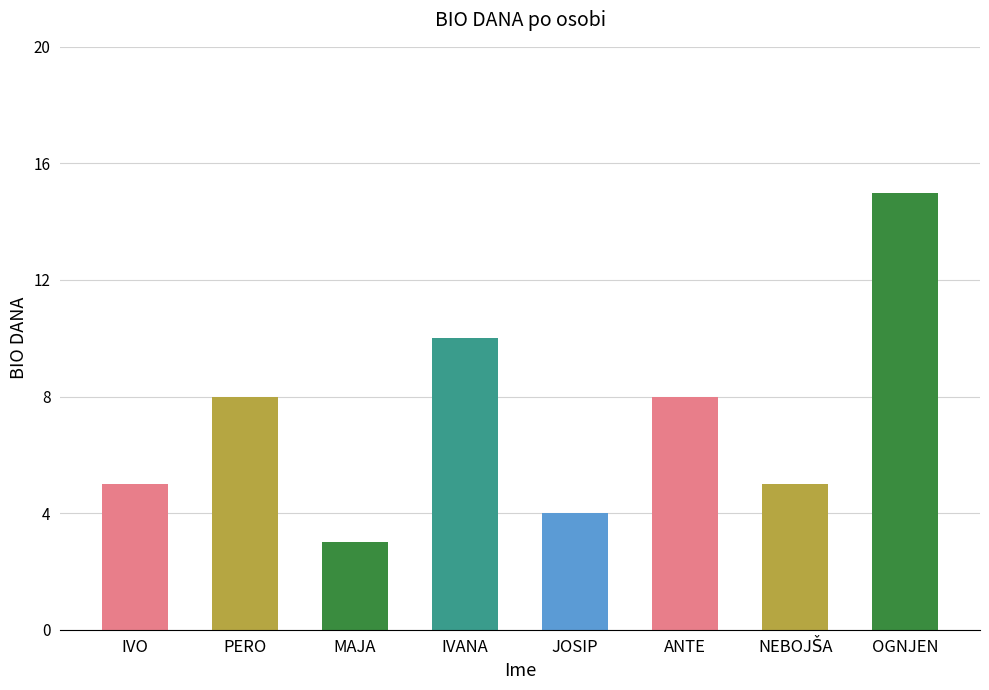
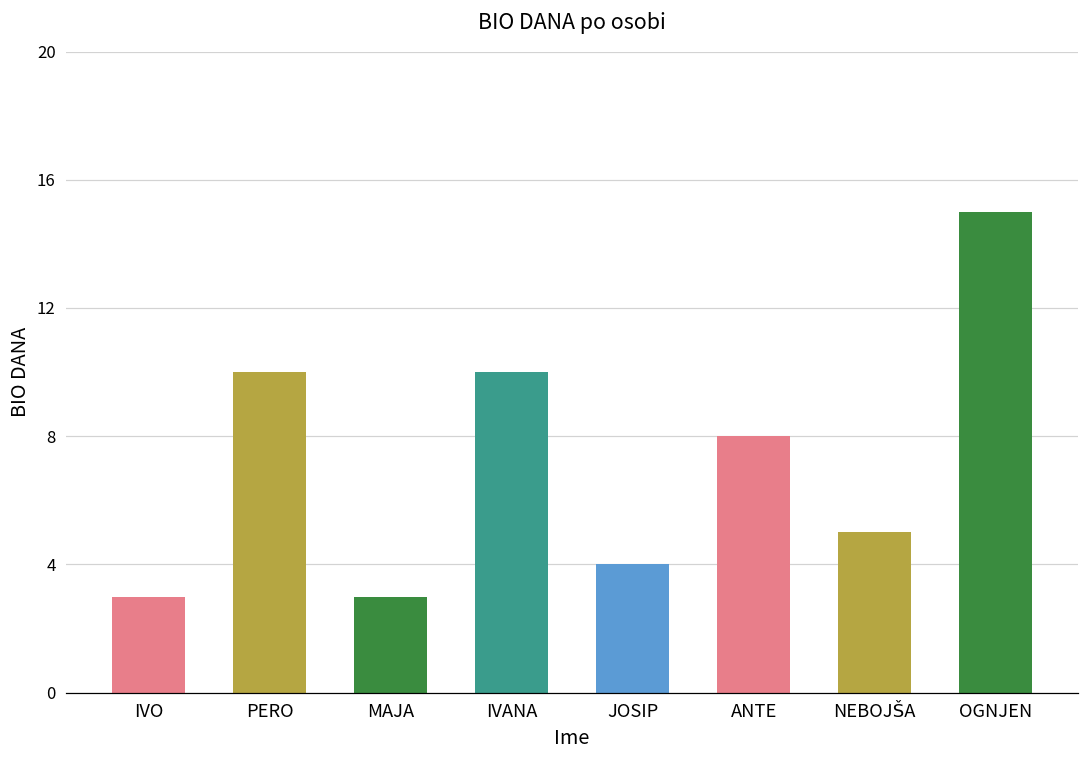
IVO: 5 -> 3
PERO: 8 -> 10
